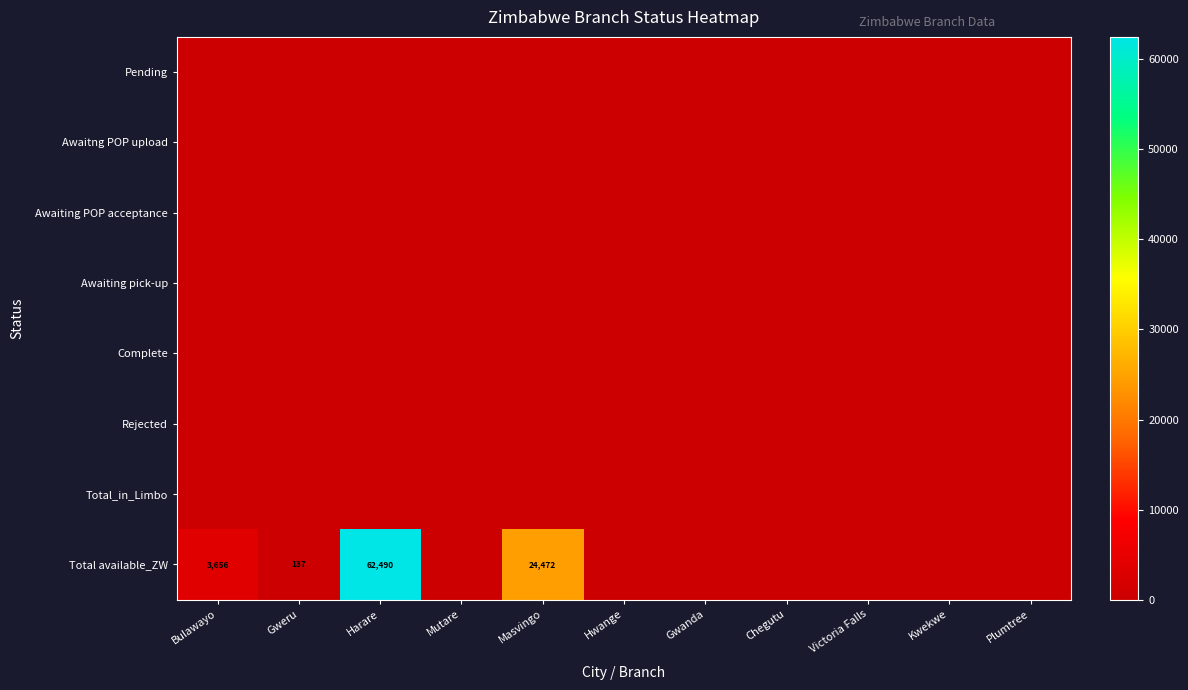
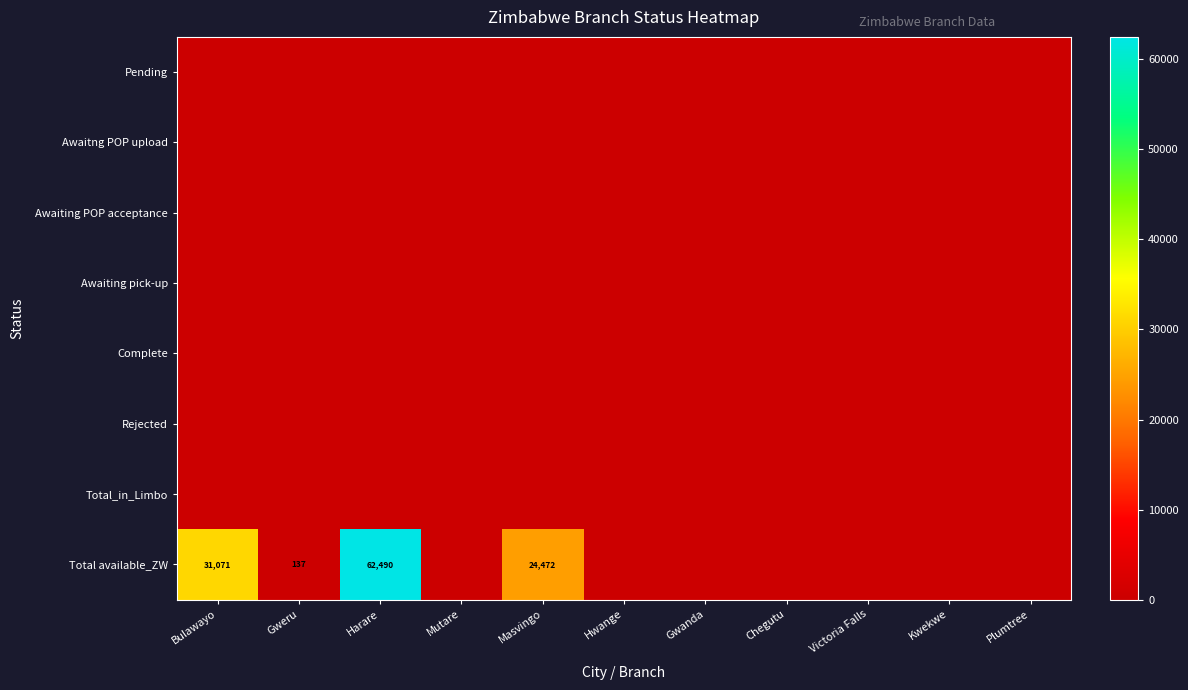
Total available_ZW, Bulawayo: 3,656 -> 31,071
